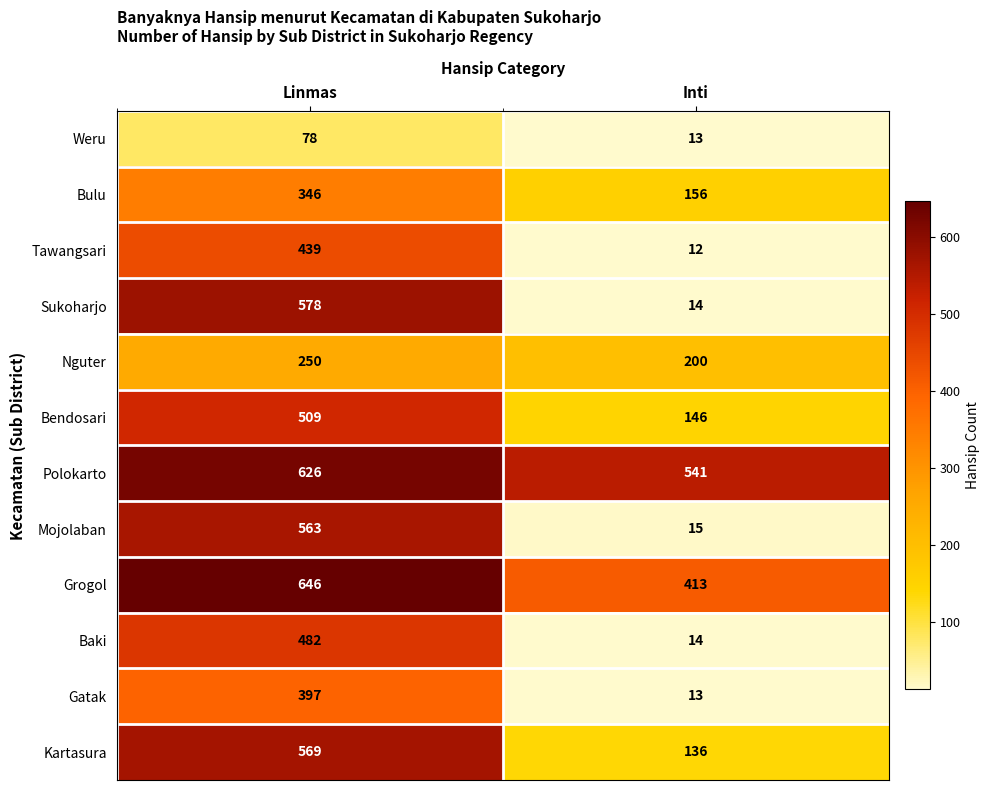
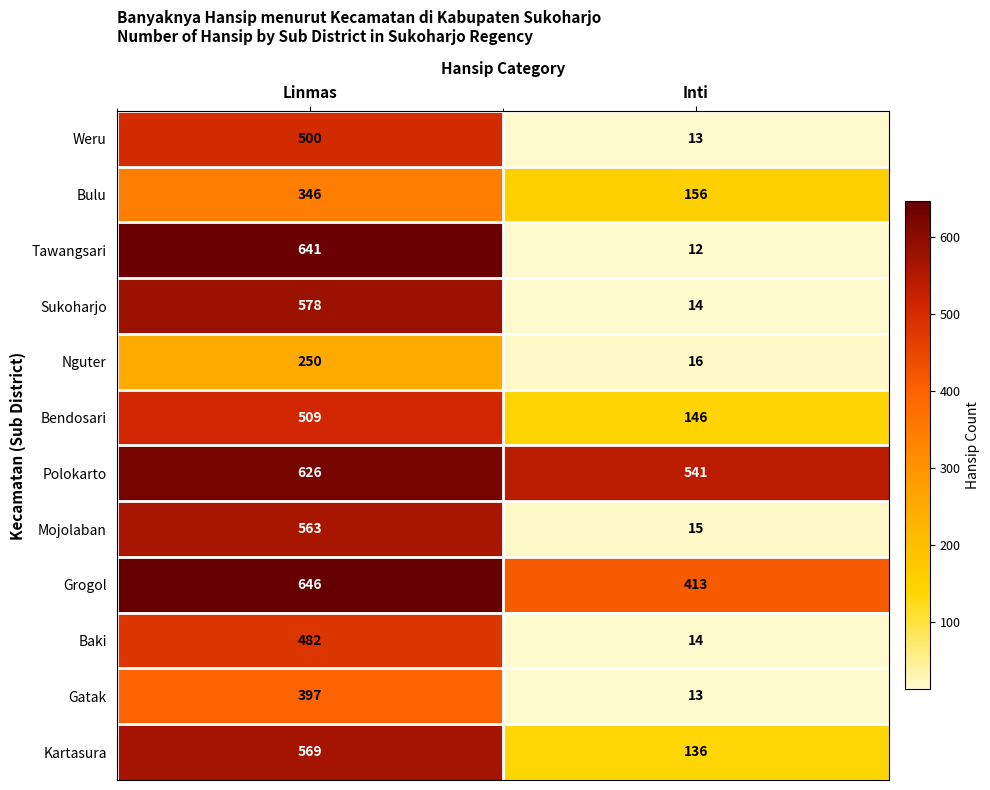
Weru, Linmas: 78 -> 500
Tawangsari, Linmas: 439 -> 641
Nguter, Inti: 200 -> 16
